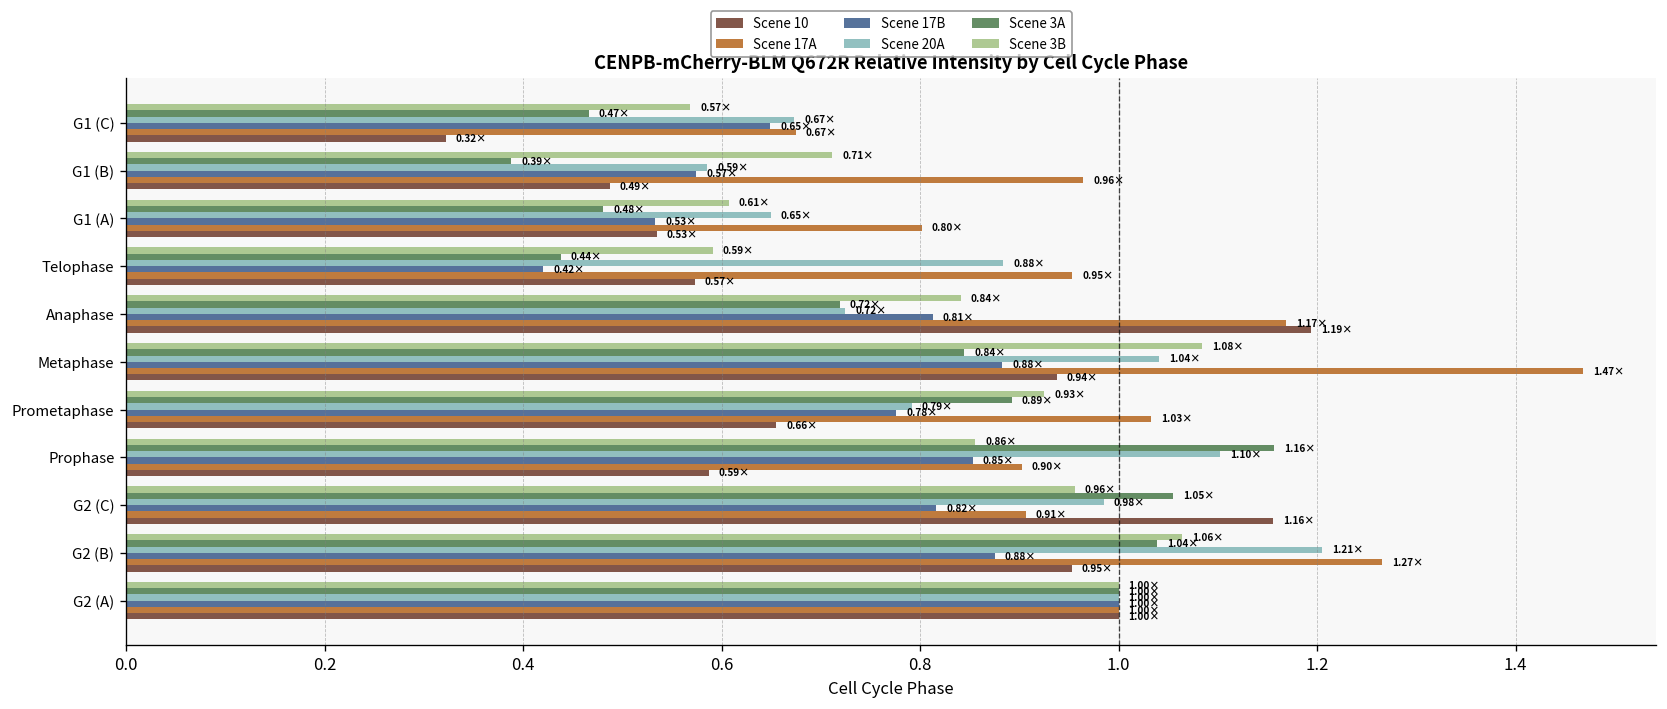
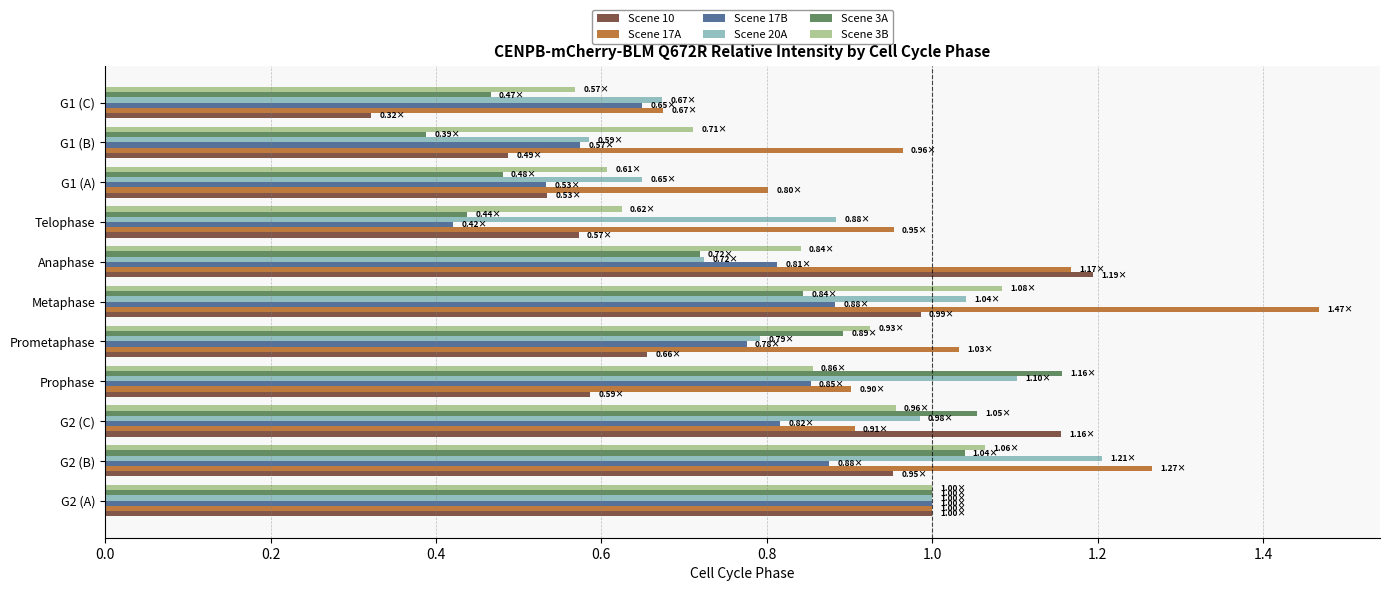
Scene 3B, Telophase: 0.59× -> 0.62×
Scene 10, Metaphase: 0.94× -> 0.99×
